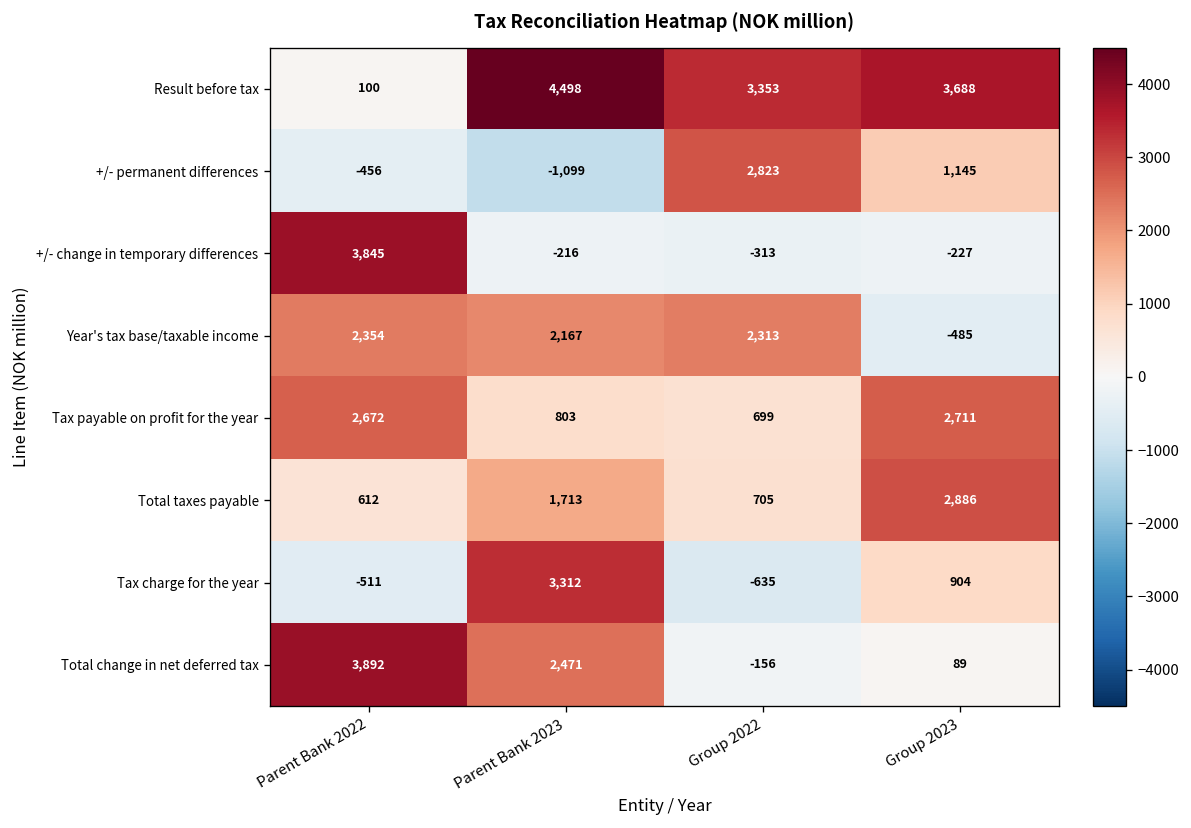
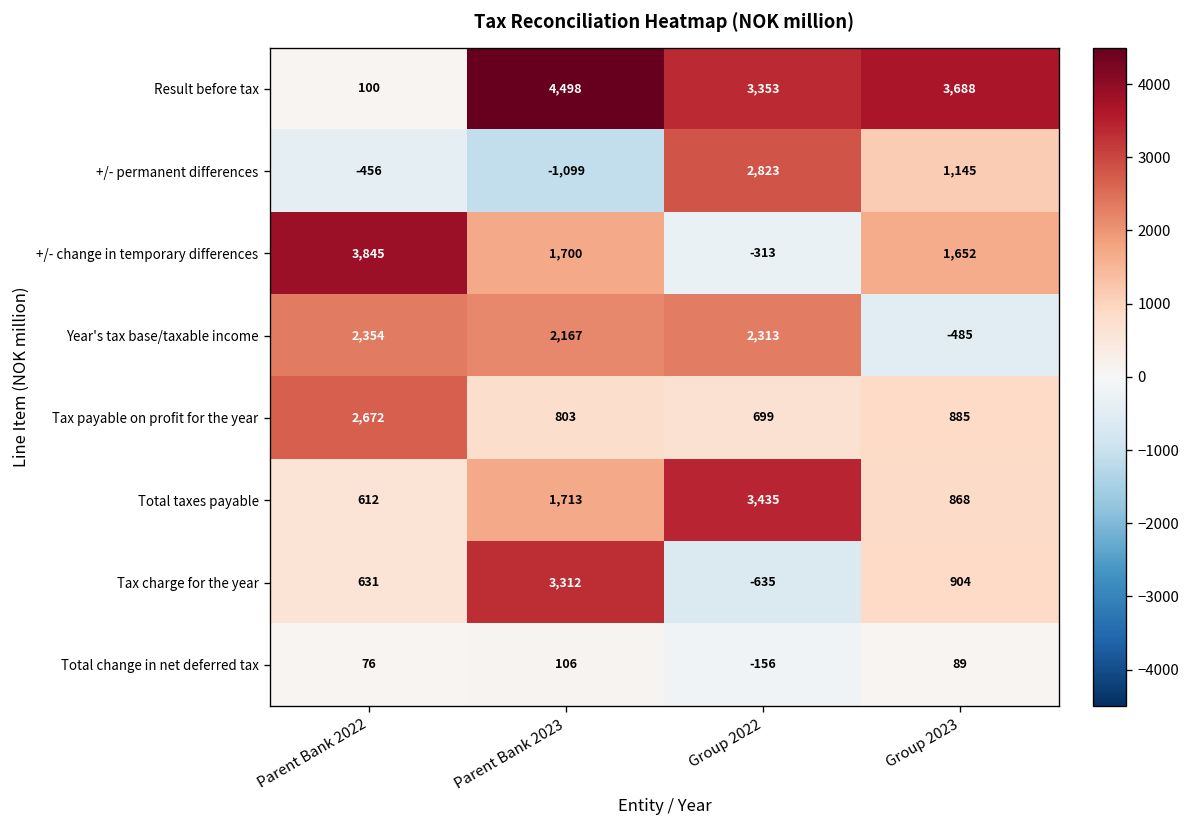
+/- change in temporary differences, Parent Bank 2023: -216 -> 1,700
+/- change in temporary differences, Group 2023: -227 -> 1,652
Tax payable on profit for the year, Group 2023: 2,711 -> 885
Total taxes payable, Group 2022: 705 -> 3,435
Total taxes payable, Group 2023: 2,886 -> 868
Tax charge for the year, Parent Bank 2022: -511 -> 631
Total change in net deferred tax, Parent Bank 2022: 3,892 -> 76
Total change in net deferred tax, Parent Bank 2023: 2,471 -> 106
